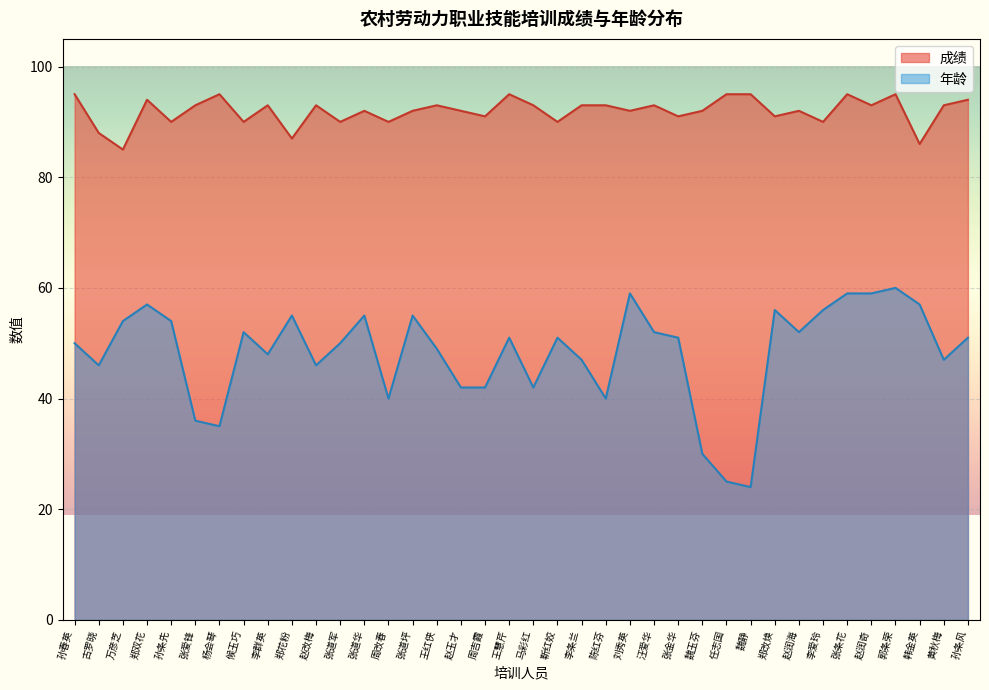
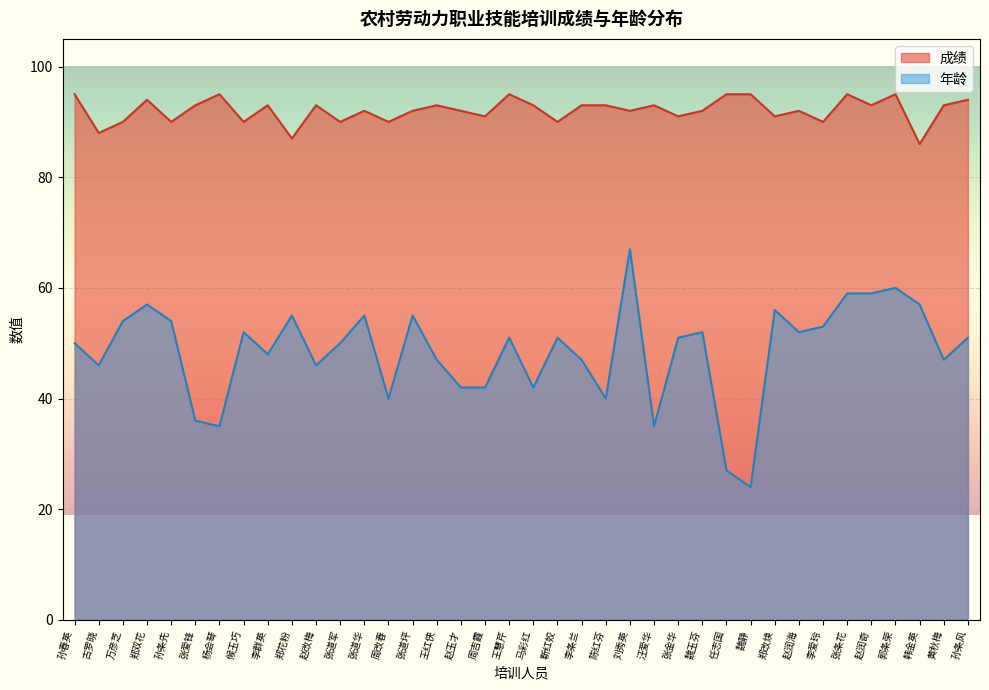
成绩, 万彦芝: 85 -> 90
年龄, 王红侠: 49 -> 47
年龄, 刘秀英: 59 -> 67
年龄, 汪爱华: 52 -> 35
年龄, 魏玉芬: 30 -> 52
年龄, 任志国: 25 -> 27
年龄, 李爱玲: 56 -> 53
